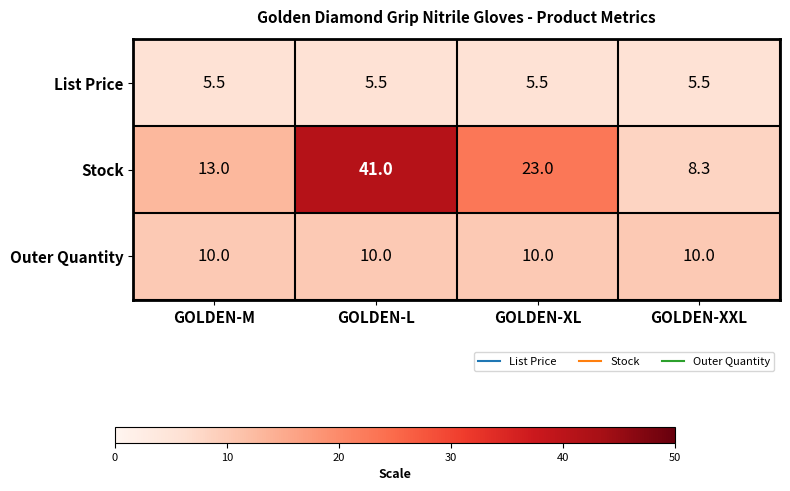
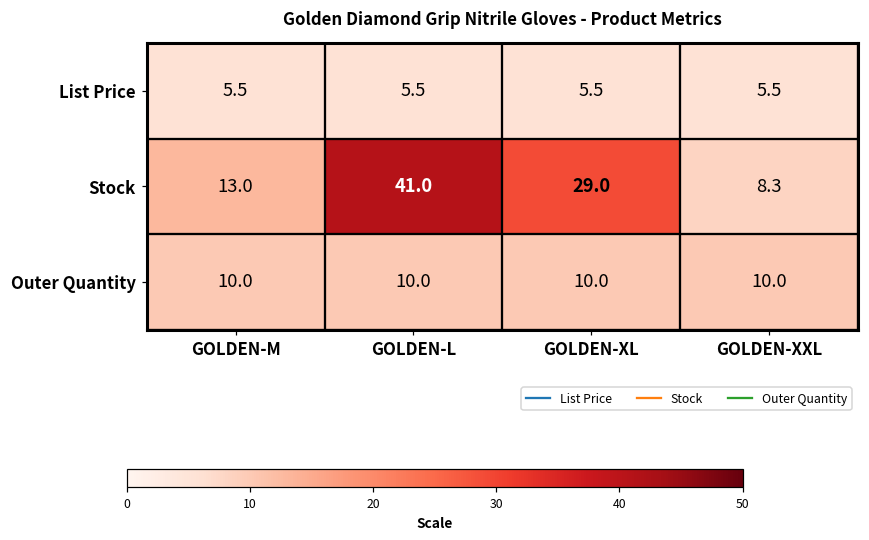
Stock, GOLDEN-XL: 23.0 -> 29.0
